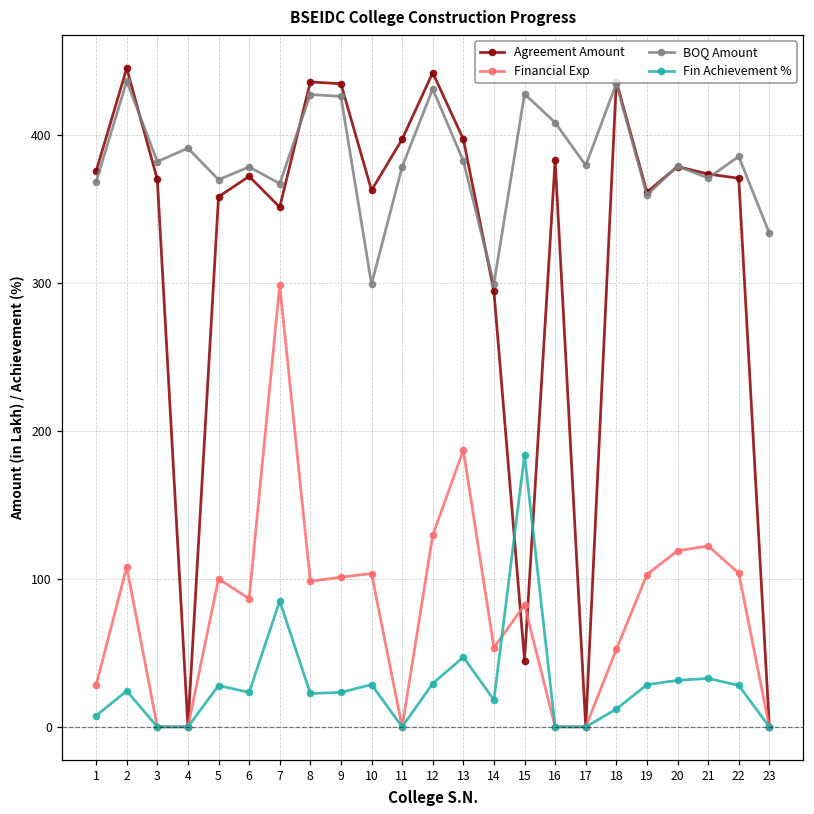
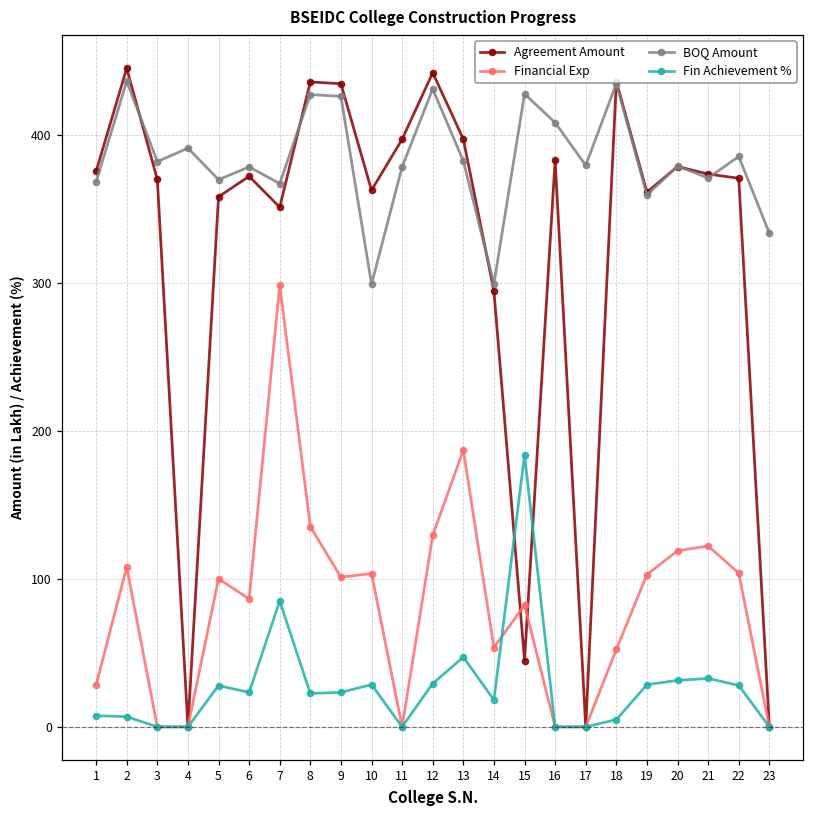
Fin Achievement %, 2: 24 -> 7
Financial Exp, 8: 98 -> 135
Fin Achievement %, 18: 12 -> 5
